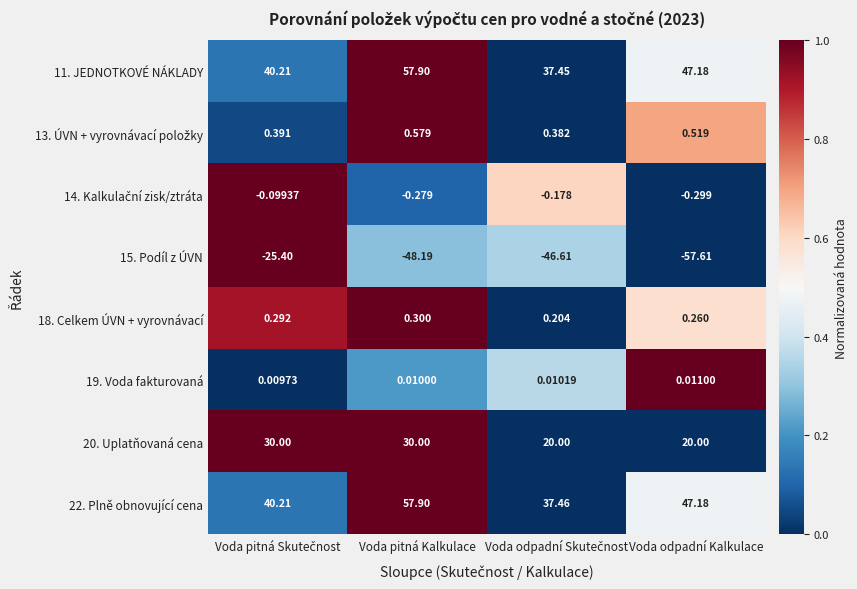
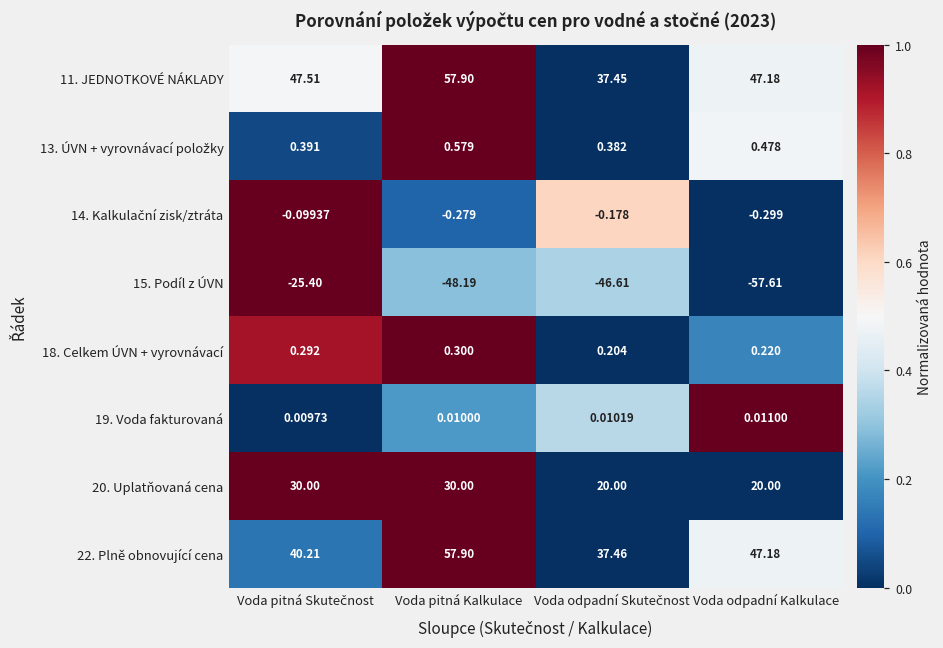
11. JEDNOTKOVÉ NÁKLADY, Voda pitná Skutečnost: 40.21 -> 47.51
13. ÚVN + vyrovnávací položky, Voda odpadní Kalkulace: 0.519 -> 0.478
18. Celkem ÚVN + vyrovnávací, Voda odpadní Kalkulace: 0.260 -> 0.220
